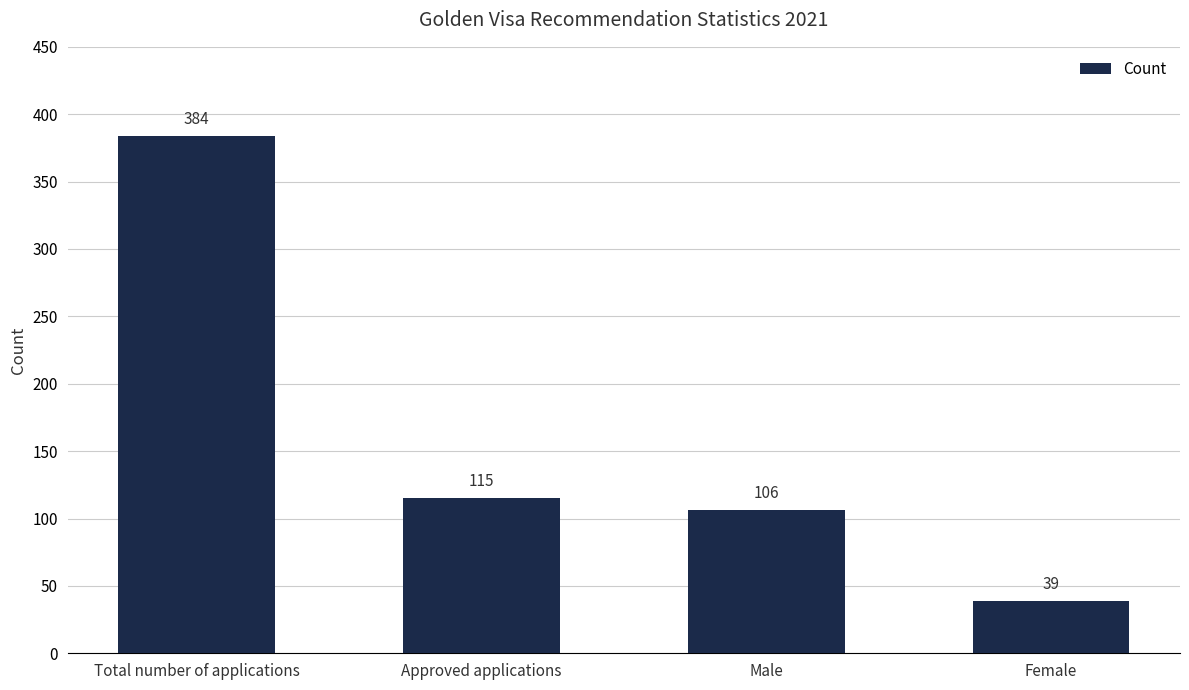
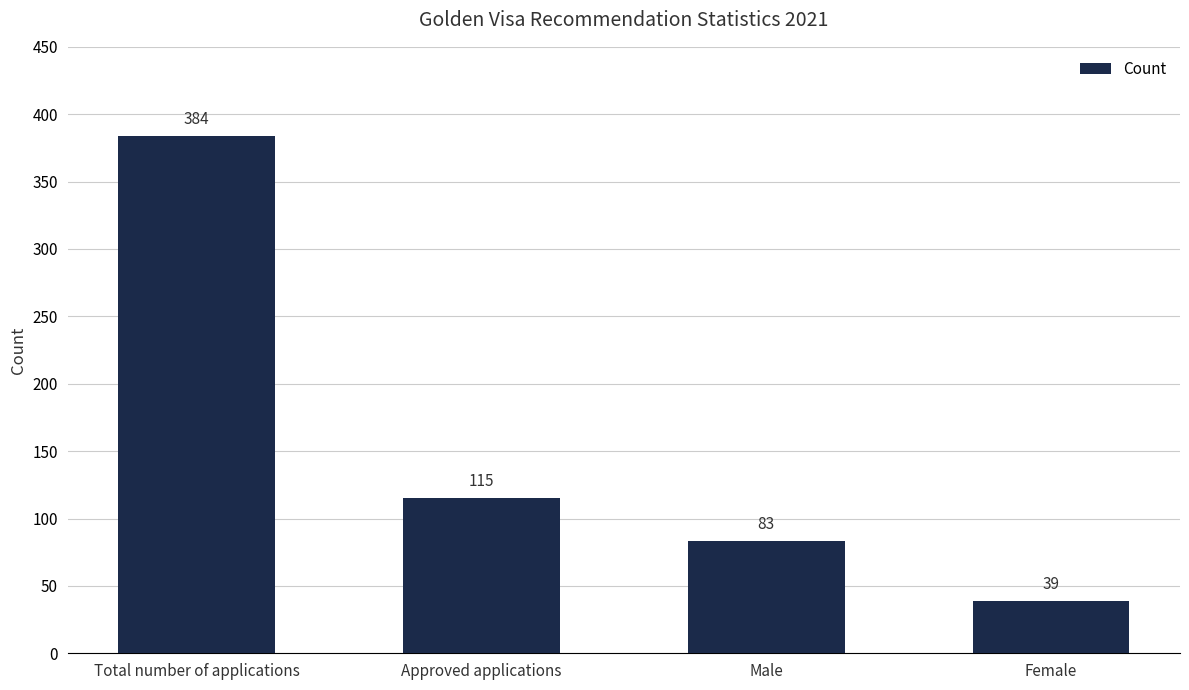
Male: 106 -> 83
